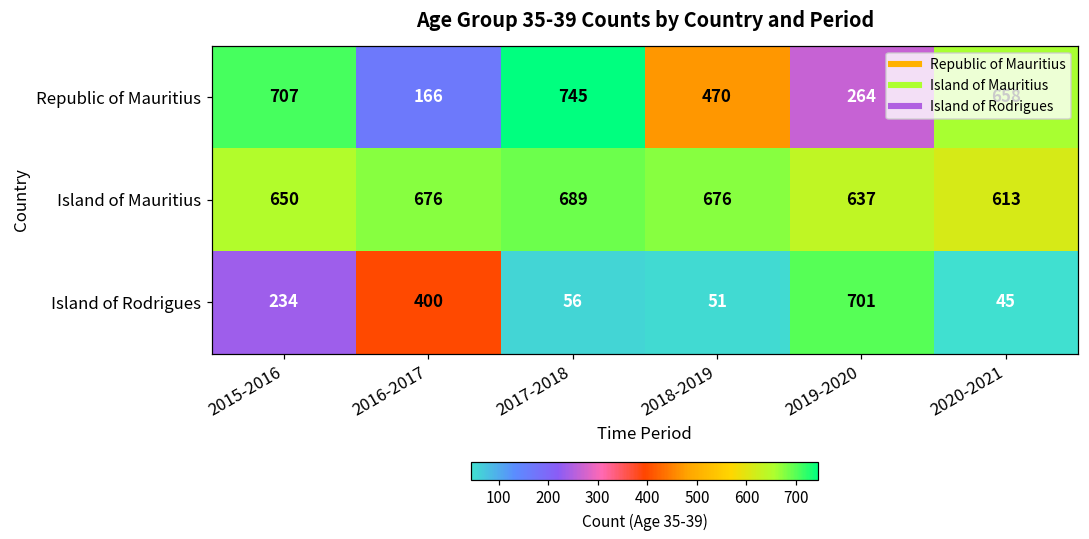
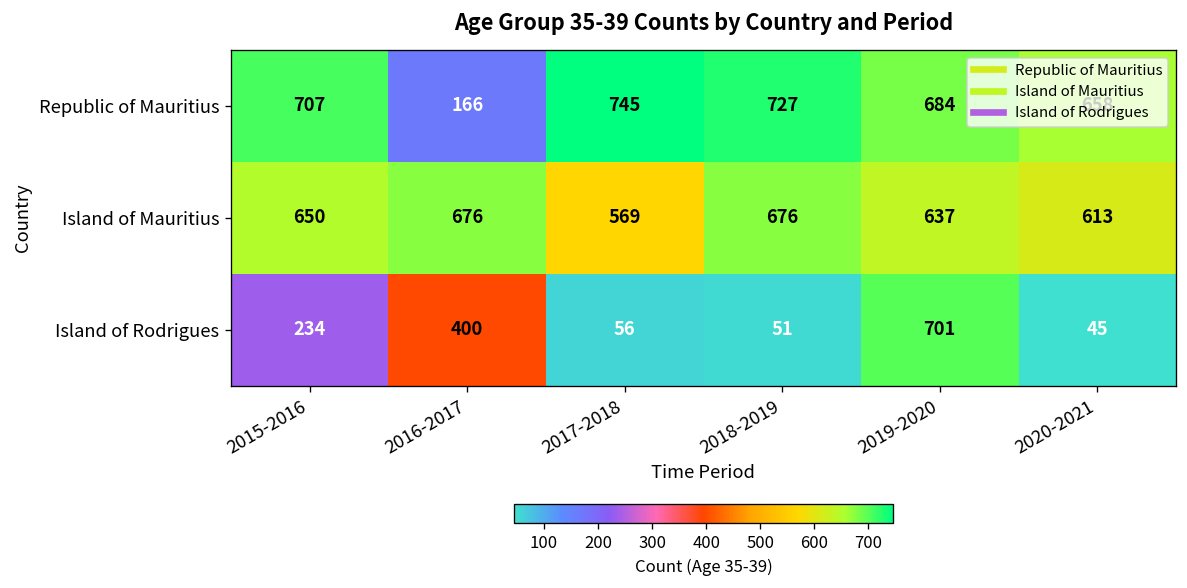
Republic of Mauritius, 2018-2019: 470 -> 727
Republic of Mauritius, 2019-2020: 264 -> 684
Island of Mauritius, 2017-2018: 689 -> 569
